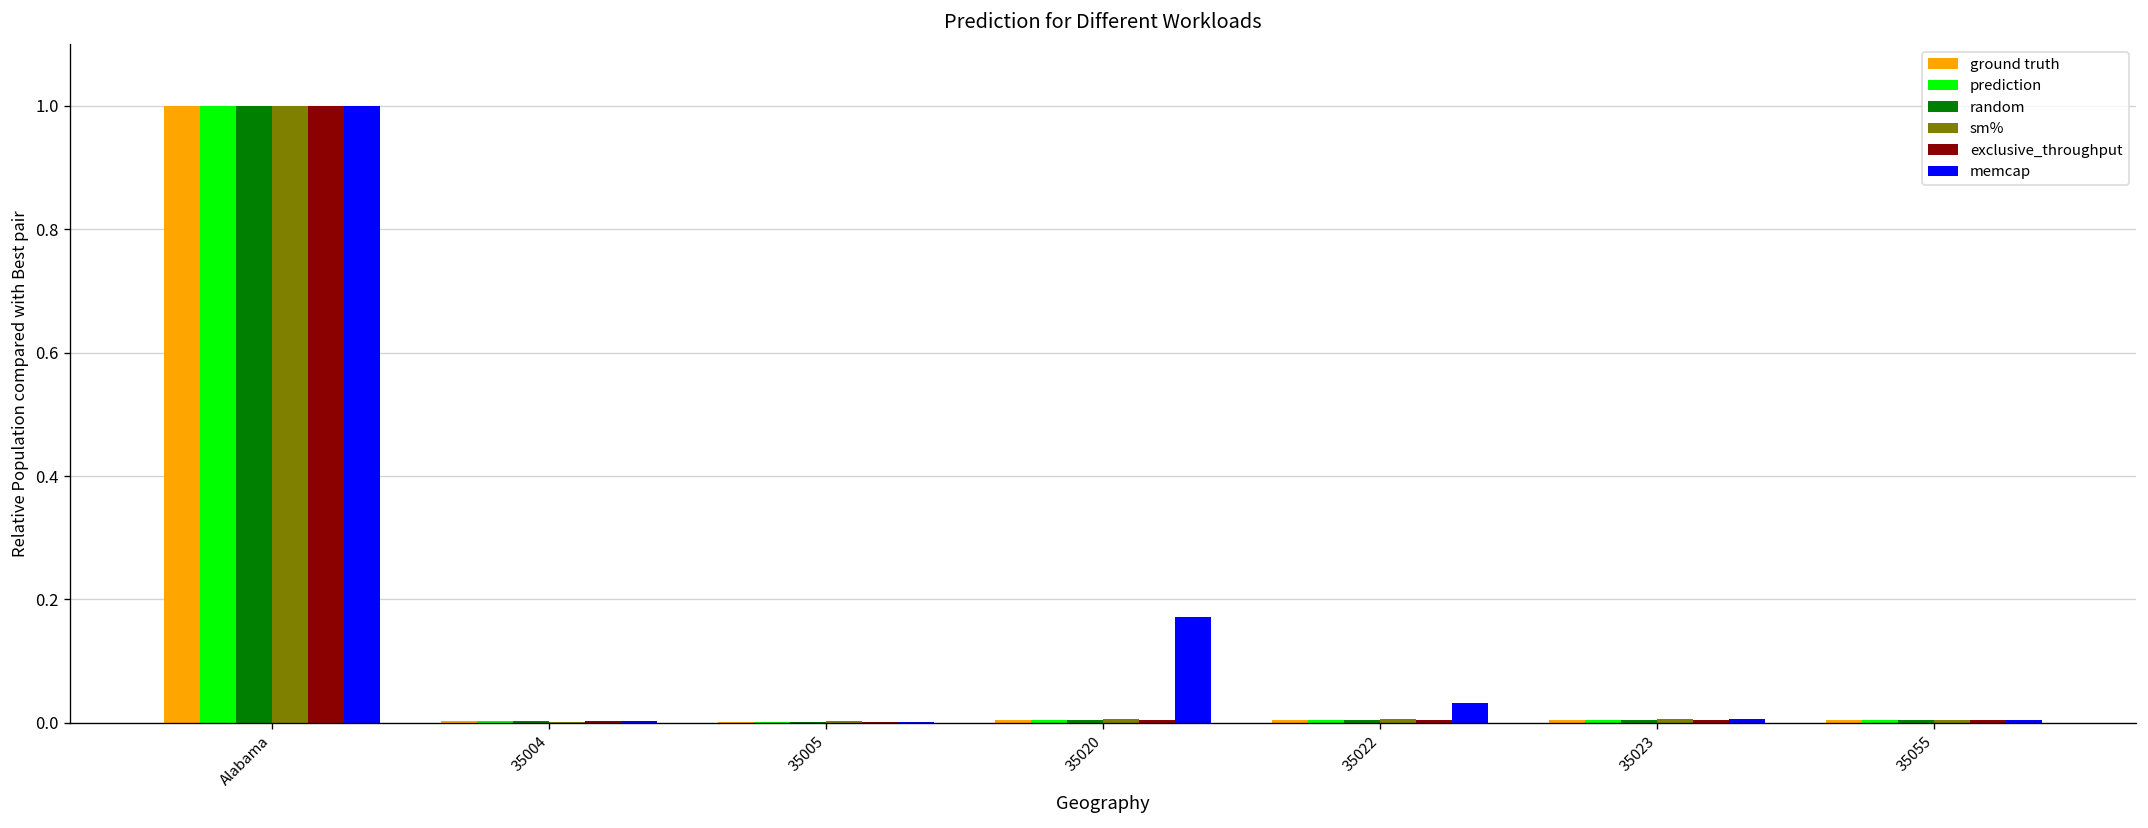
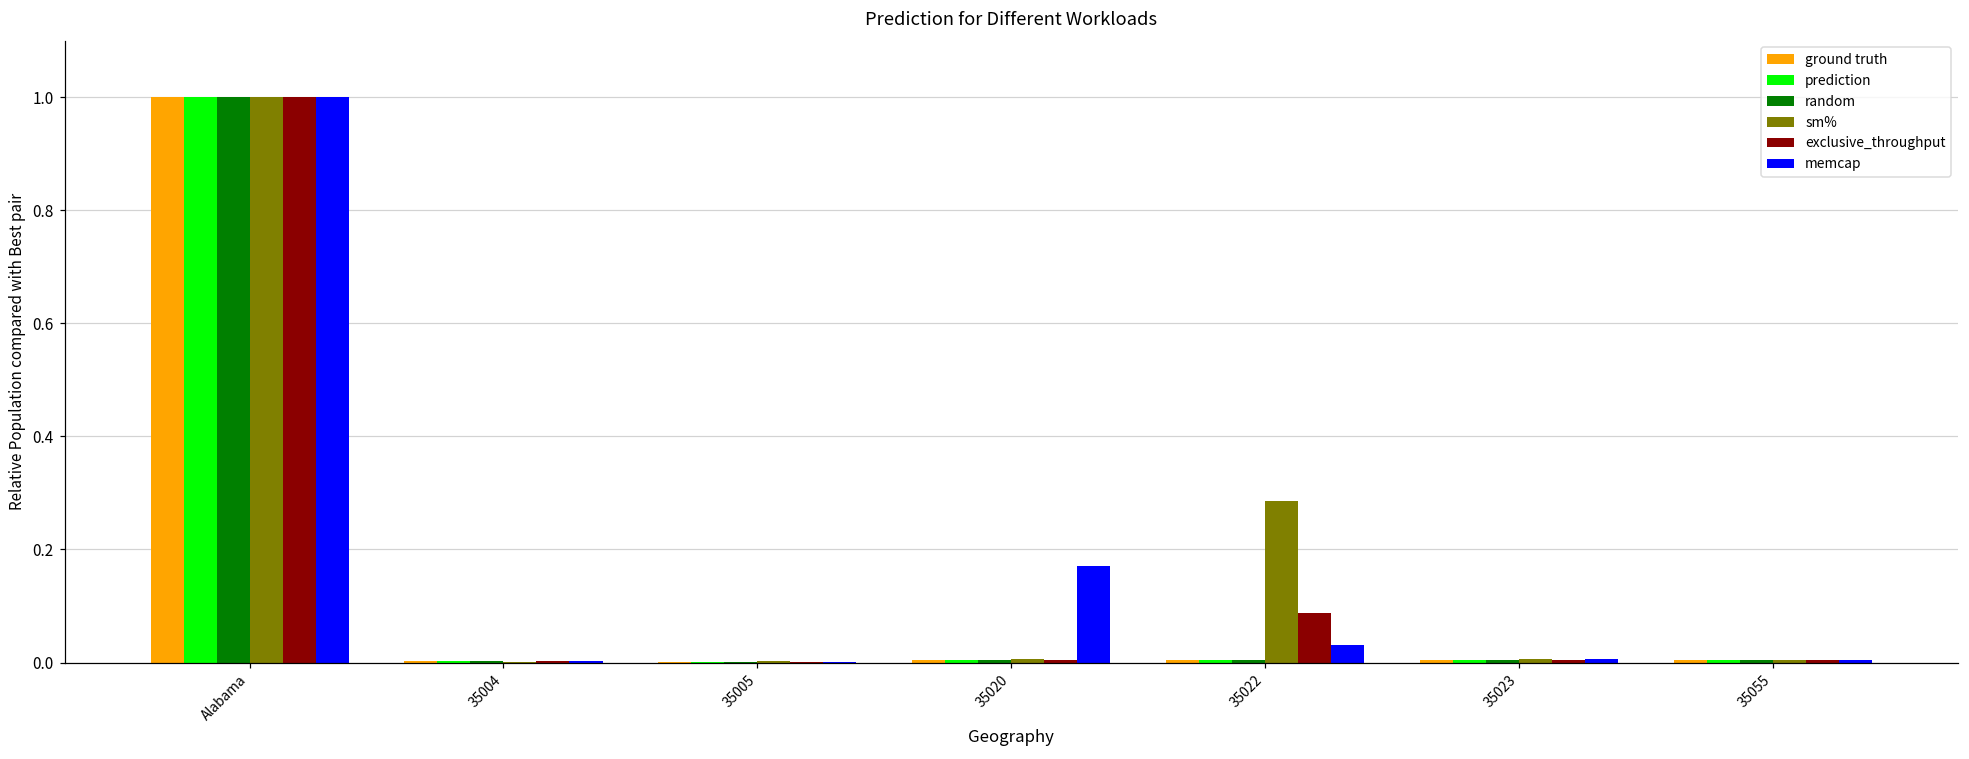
sm%, 35022: 0.01 -> 0.29
exclusive_throughput, 35022: 0.00 -> 0.09
